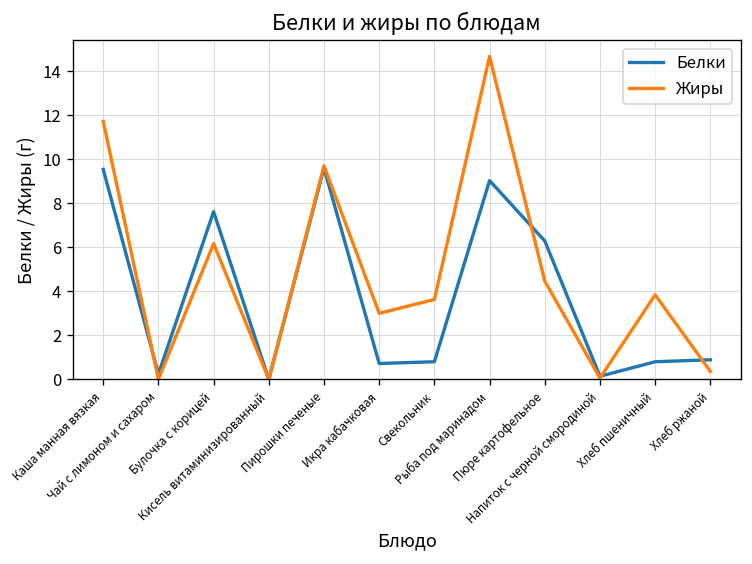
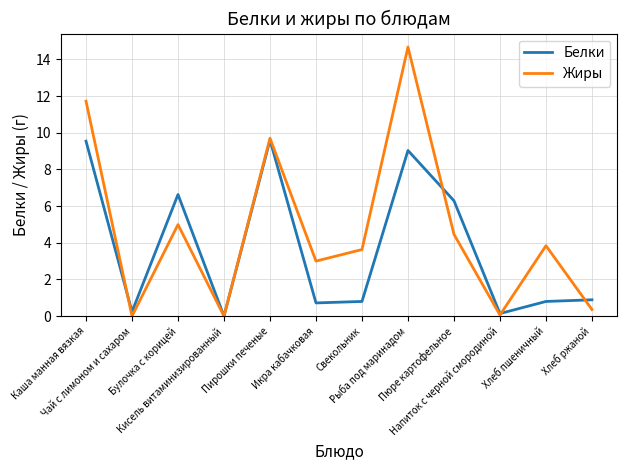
Белки, Булочка с корицей: 7.6 -> 6.6
Жиры, Булочка с корицей: 6.2 -> 5.0
